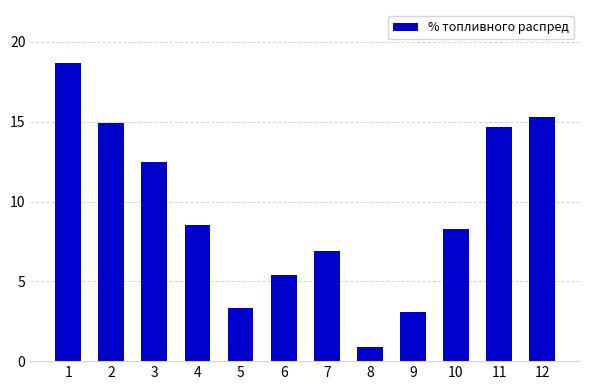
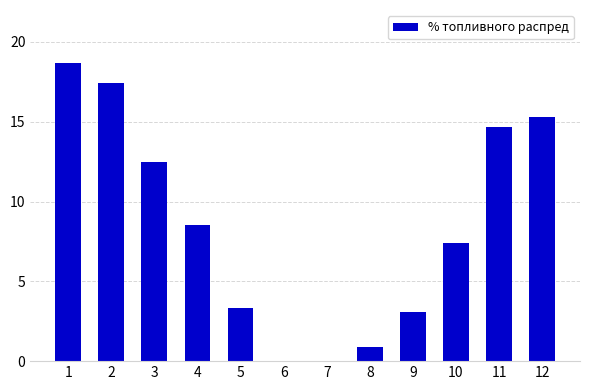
2: 14.9 -> 17.4
6: 5.4 -> 0.0
7: 6.9 -> 0.0
10: 8.3 -> 7.4
